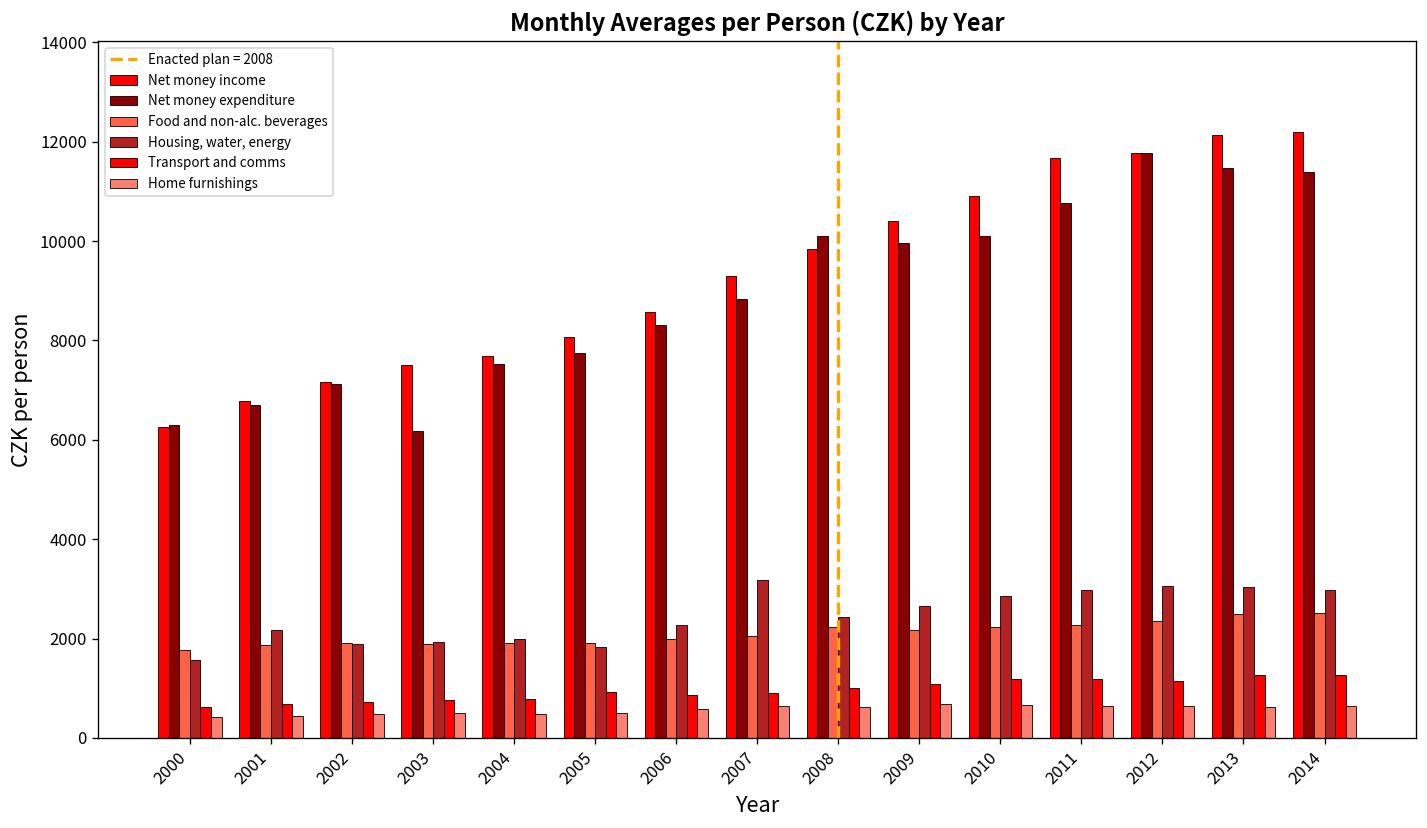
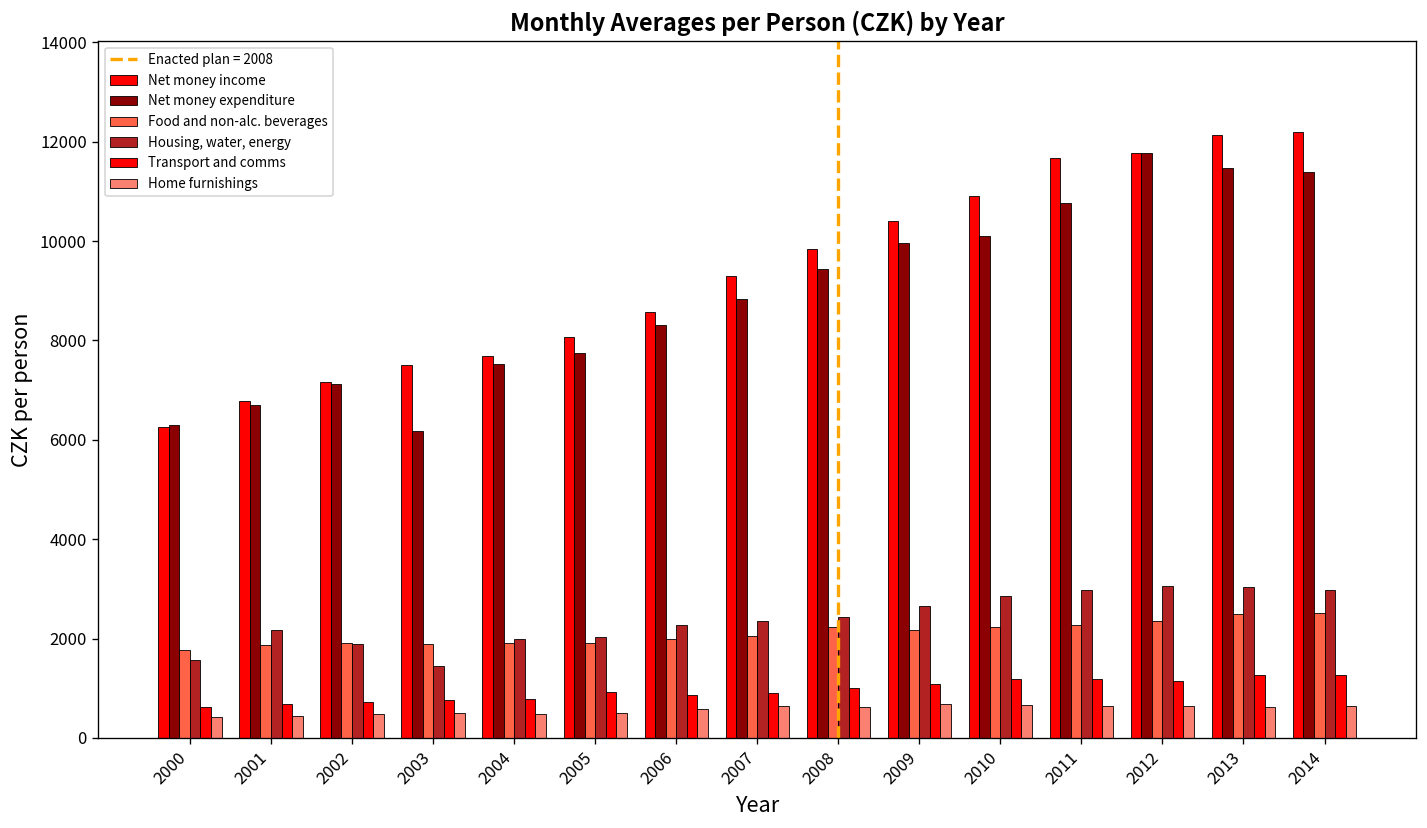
Housing, water, energy, 2003: 1900 -> 1500
Housing, water, energy, 2005: 1800 -> 2000
Housing, water, energy, 2007: 3200 -> 2400
Net money expenditure, 2008: 10100 -> 9400
